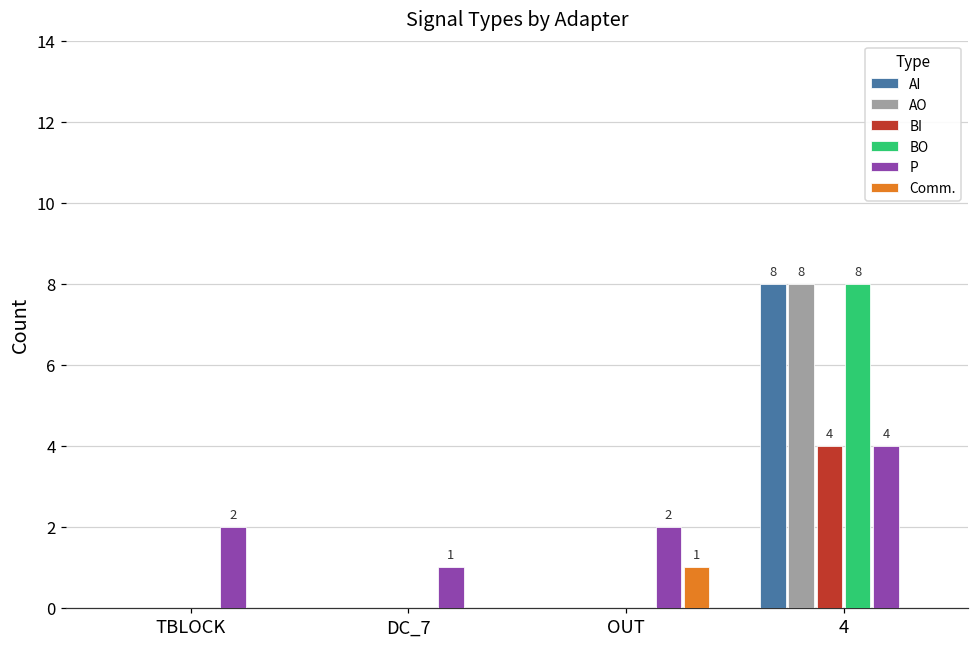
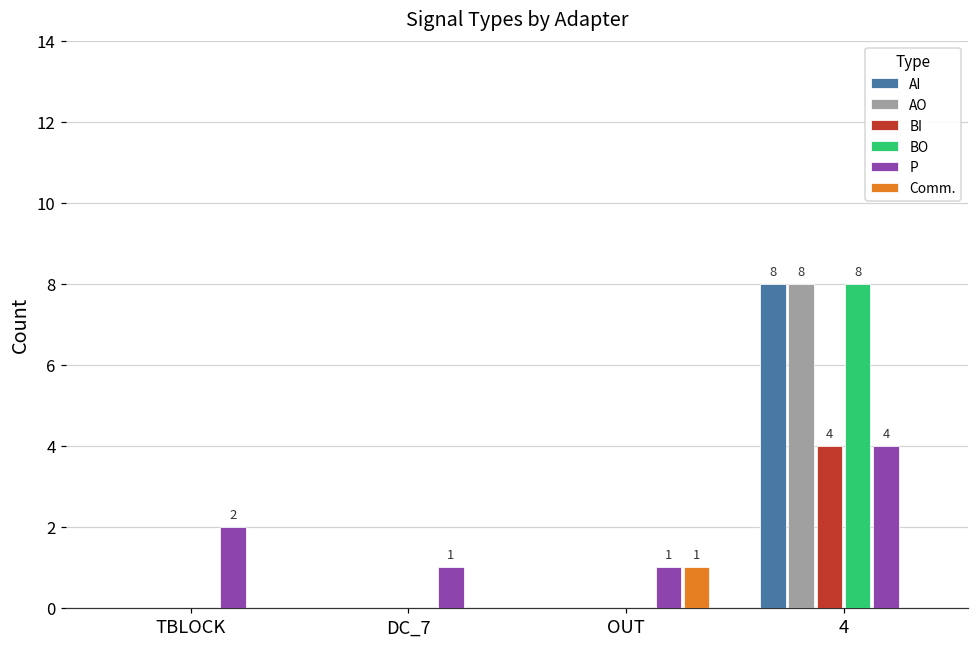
P, OUT: 2 -> 1
